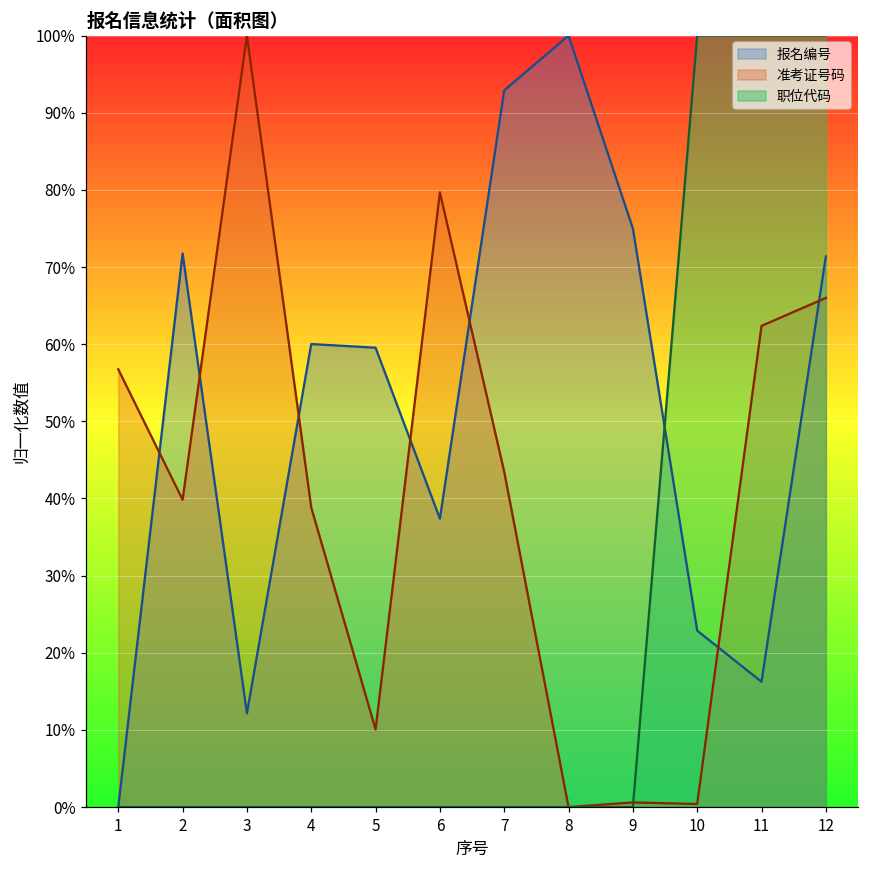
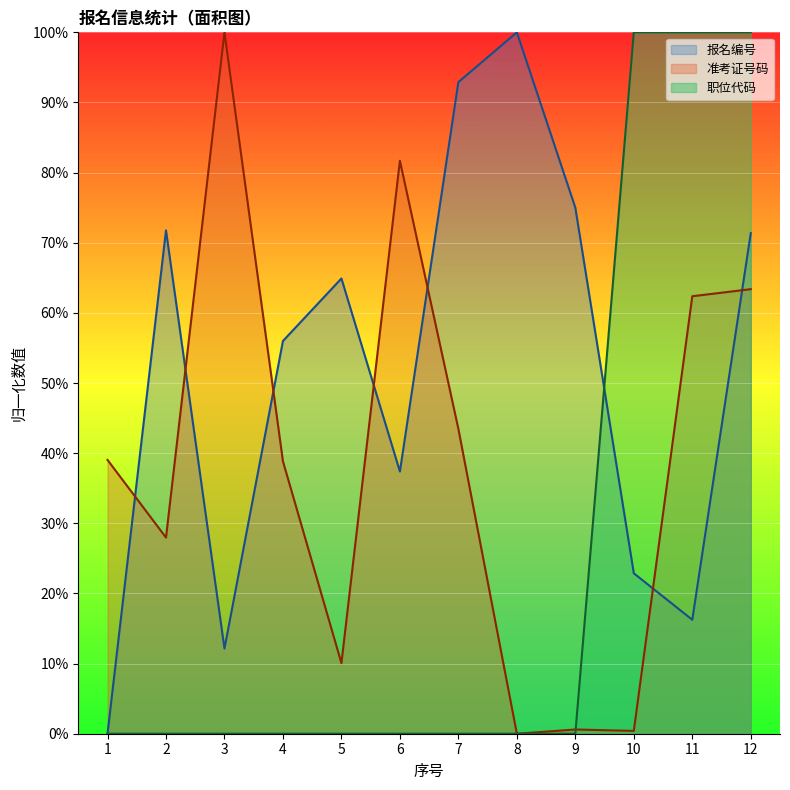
准考证号码, 1: 57% -> 39%
准考证号码, 2: 40% -> 28%
报名编号, 4: 60% -> 56%
报名编号, 5: 60% -> 65%
准考证号码, 6: 80% -> 82%
准考证号码, 12: 66% -> 63%
